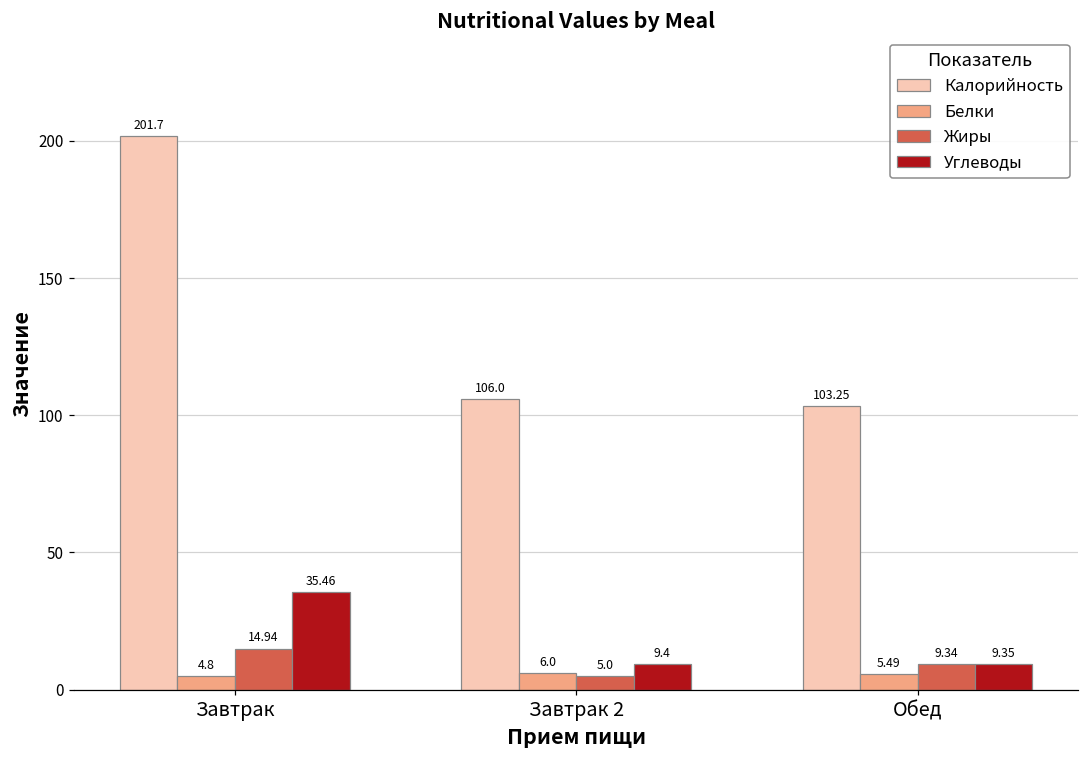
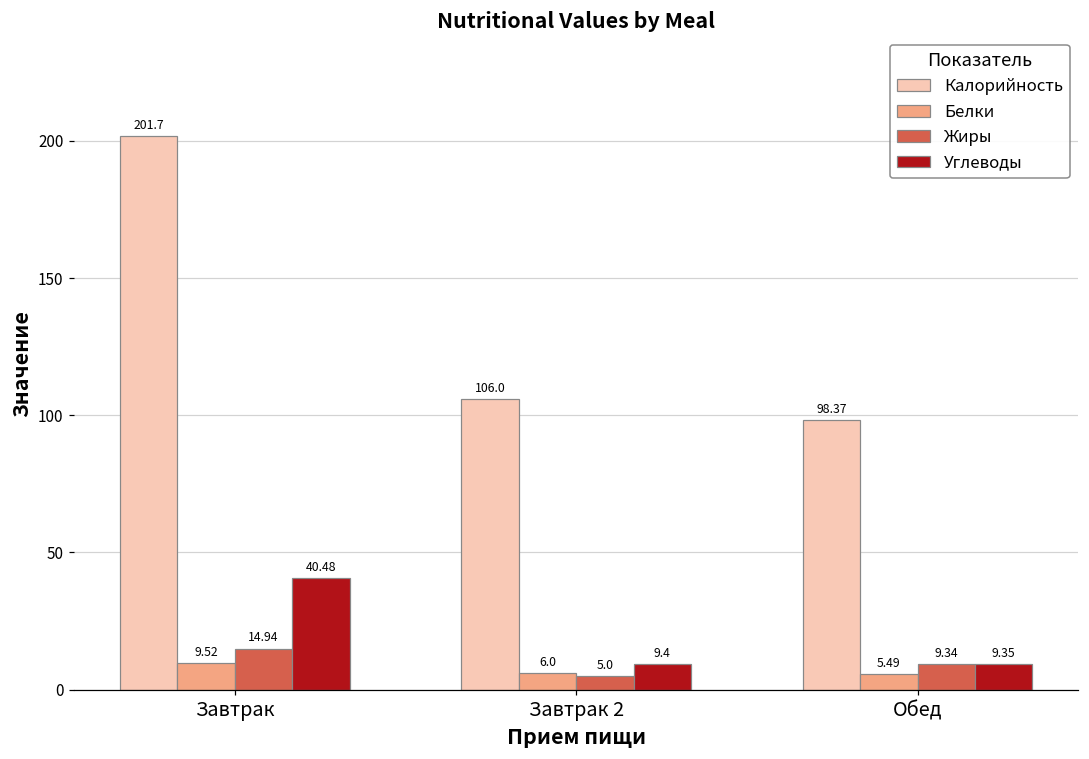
Белки, Завтрак: 4.8 -> 9.52
Углеводы, Завтрак: 35.46 -> 40.48
Калорийность, Обед: 103.25 -> 98.37
